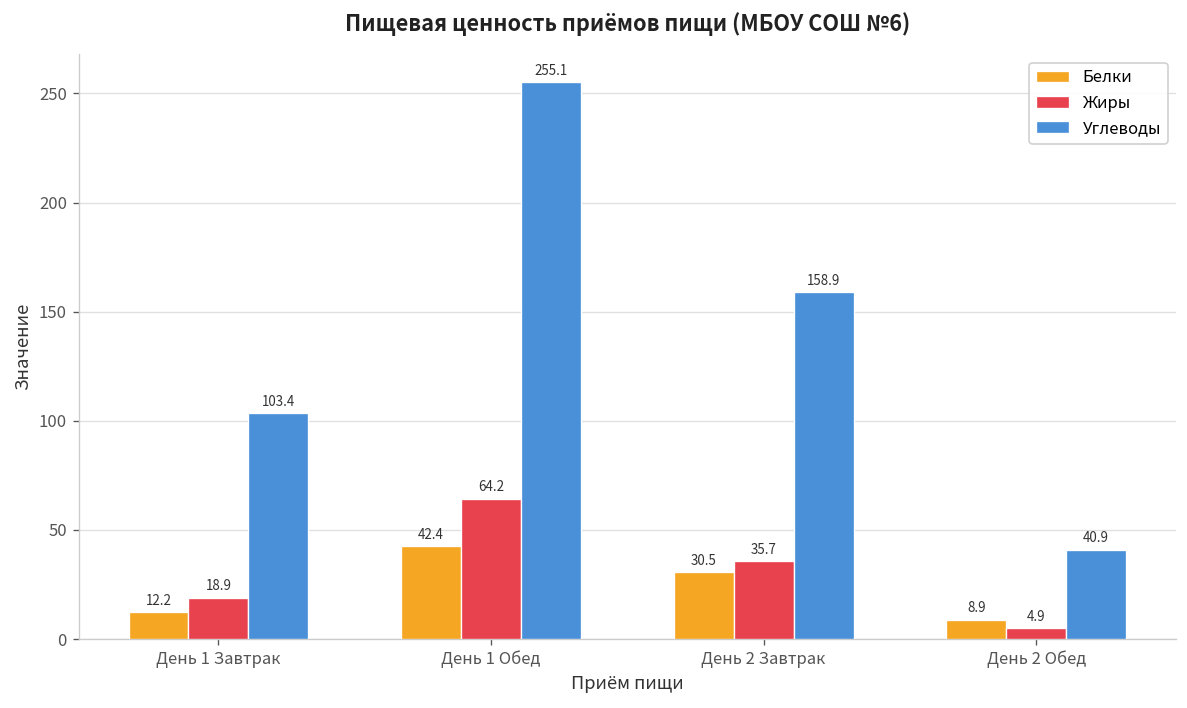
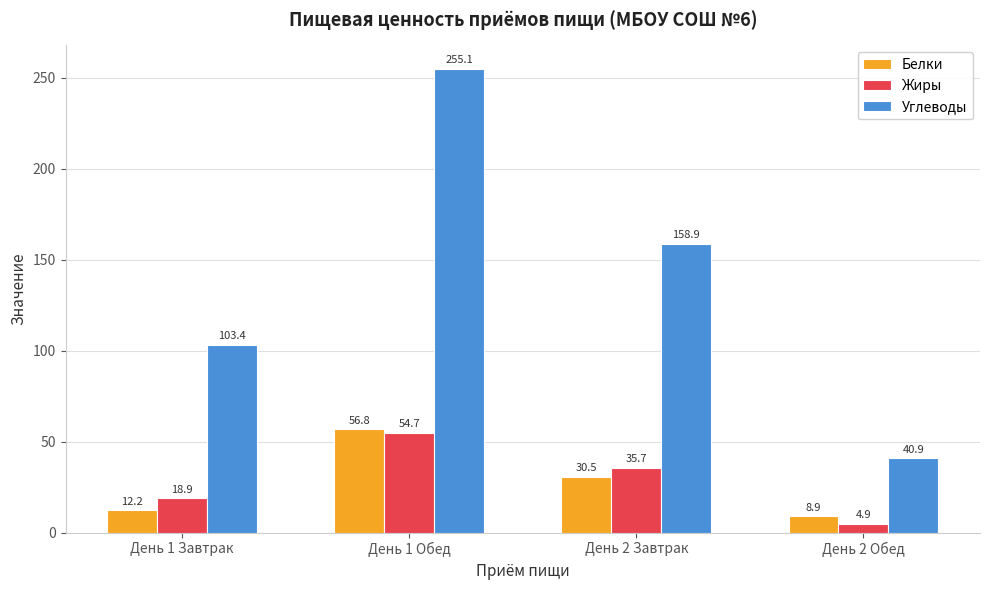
Белки, День 1 Обед: 42.4 -> 56.8
Жиры, День 1 Обед: 64.2 -> 54.7
